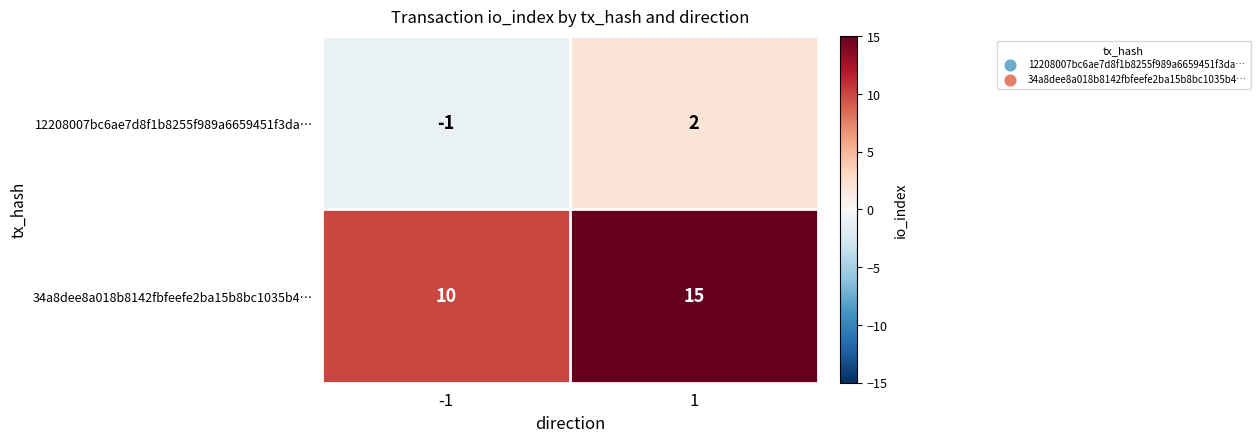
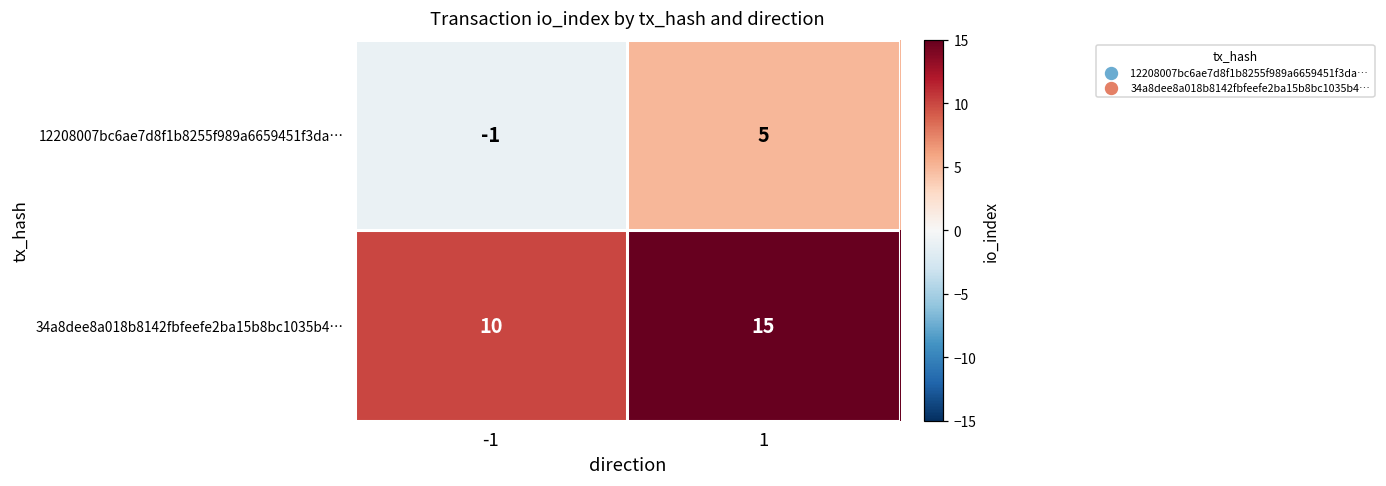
12208007bc6ae7d8f1b8255f989a6659451f3da…, 1: 2 -> 5
